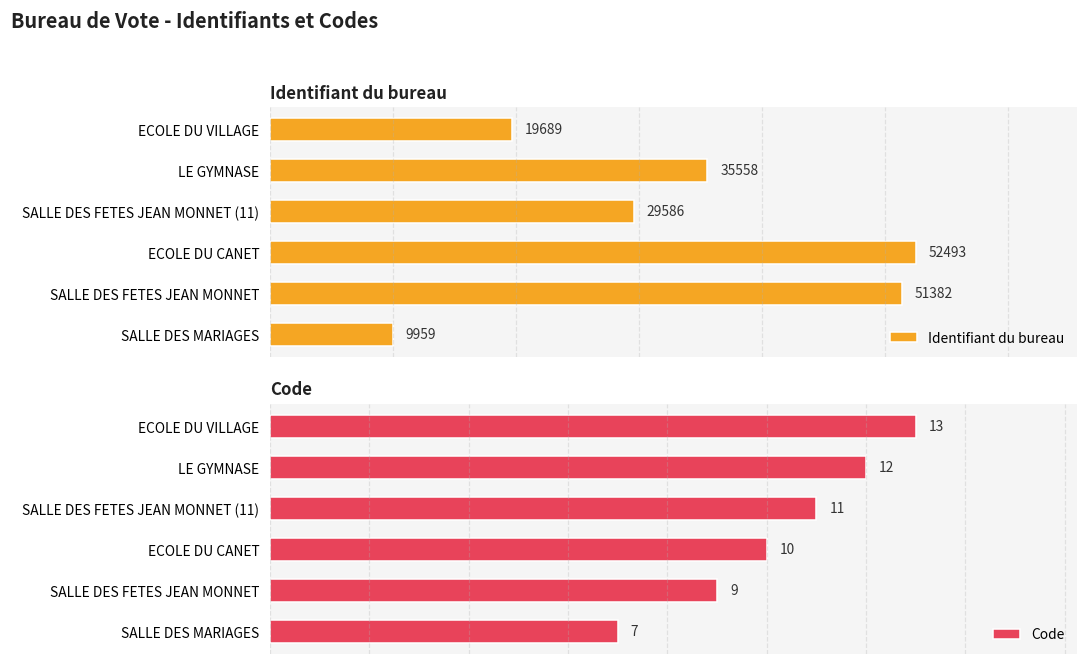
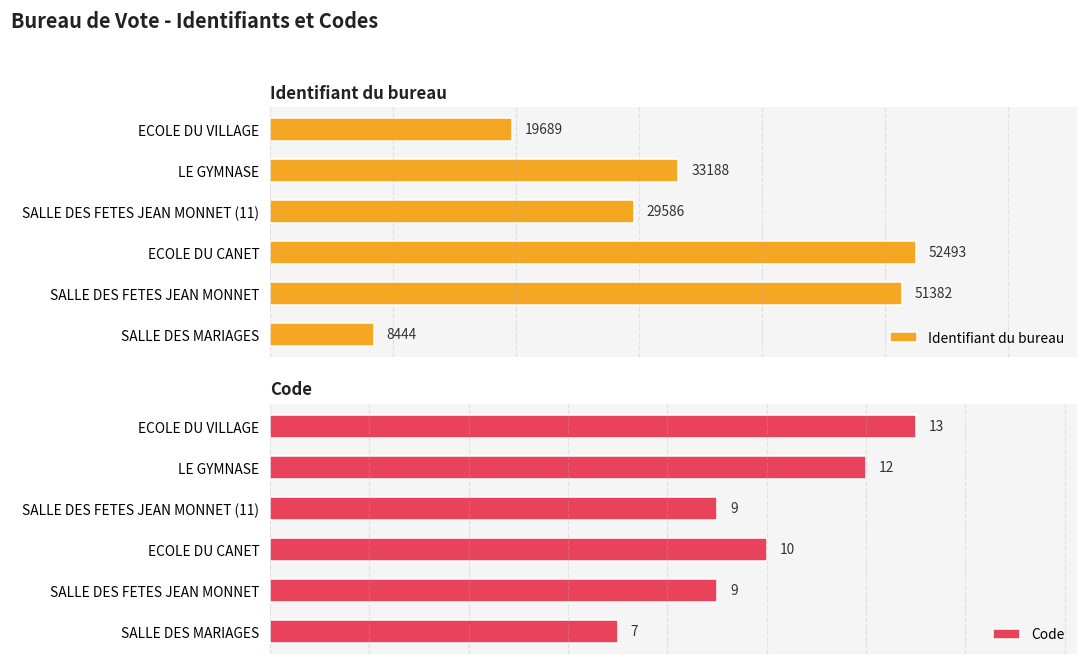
Identifiant du bureau, LE GYMNASE: 35558 -> 33188
Identifiant du bureau, SALLE DES MARIAGES: 9959 -> 8444
Code, SALLE DES FETES JEAN MONNET (11): 11 -> 9
